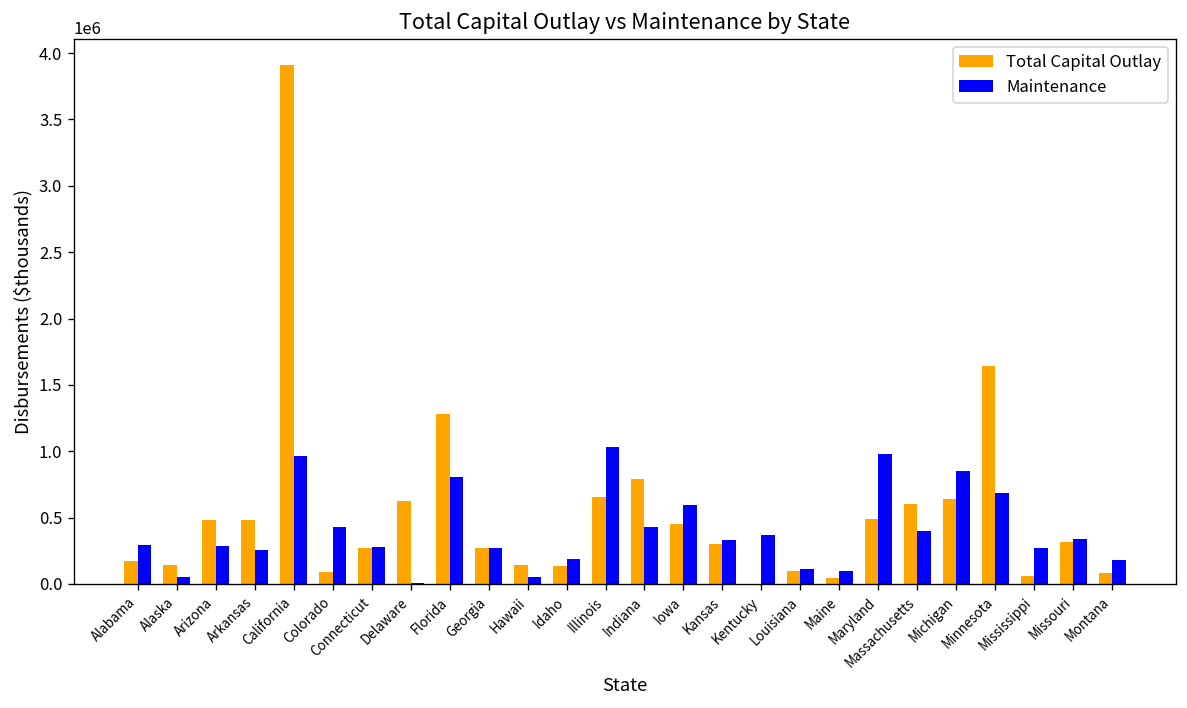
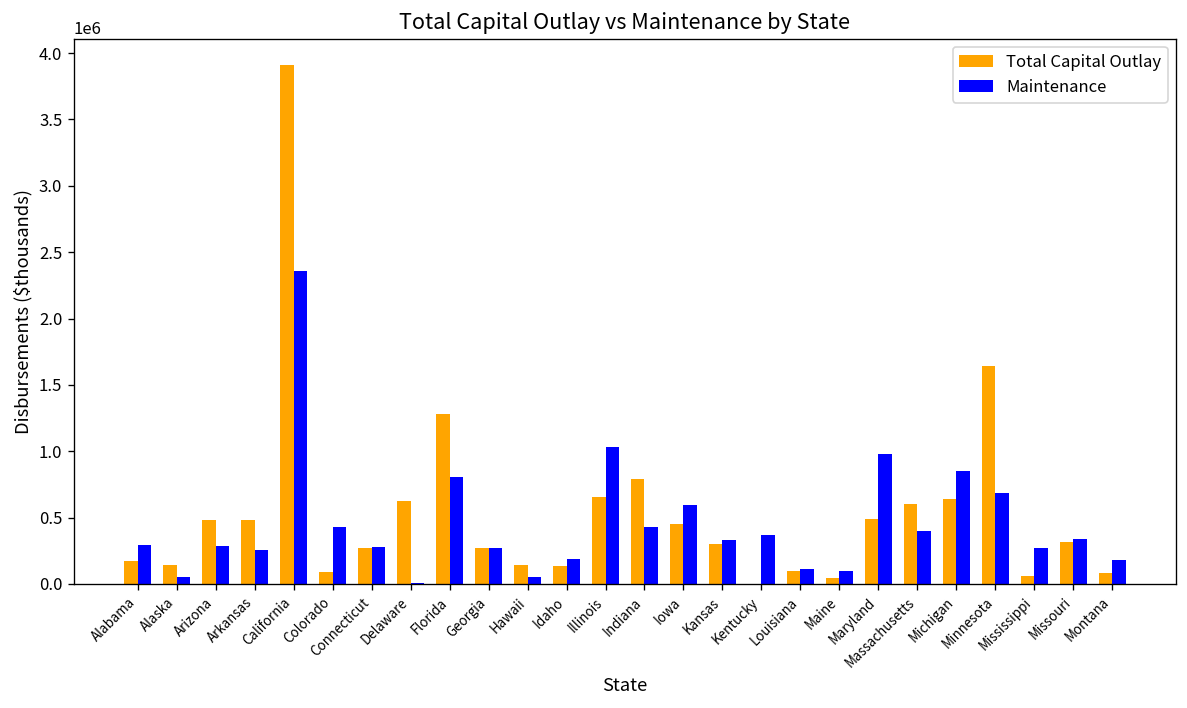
Maintenance, California: 970000 -> 2360000
